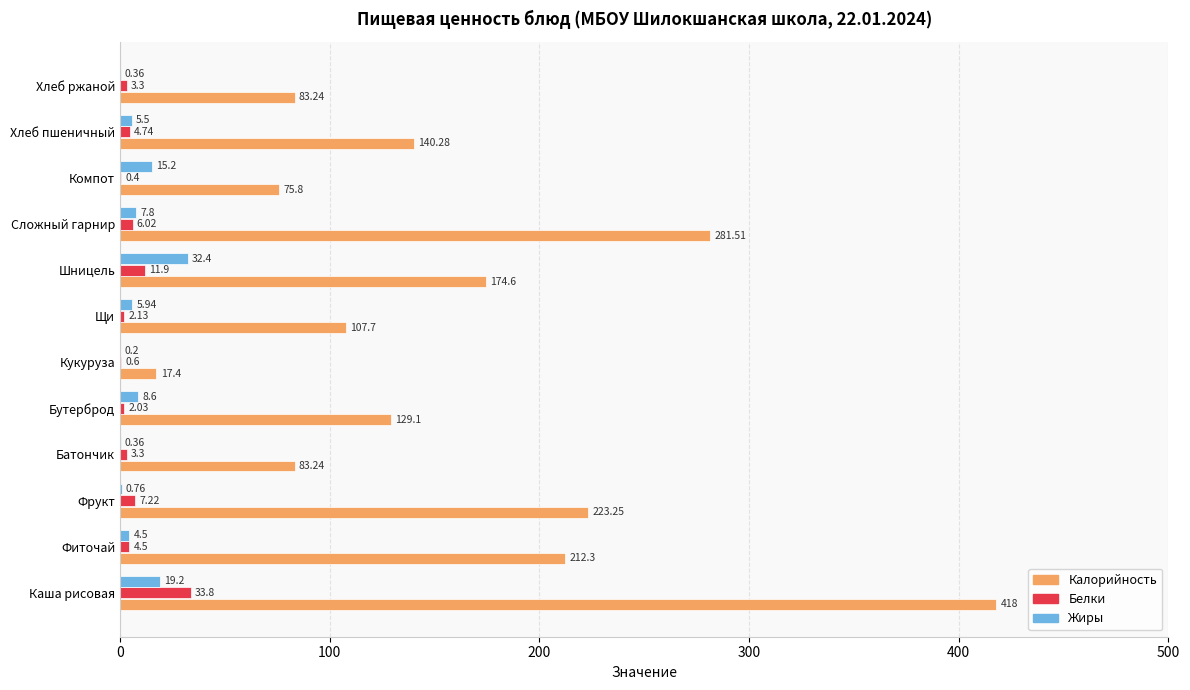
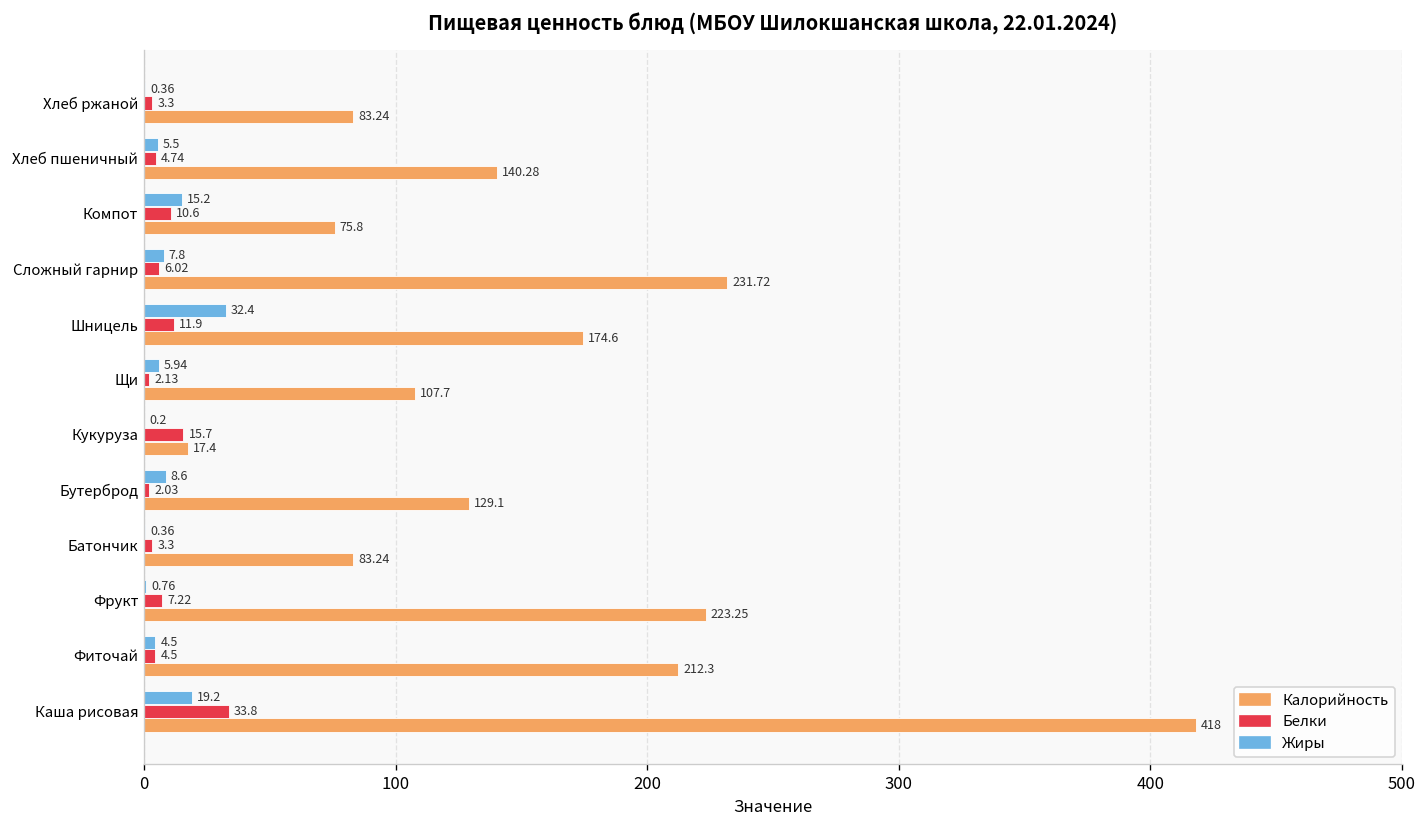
Белки, Компот: 0.4 -> 10.6
Калорийность, Сложный гарнир: 281.51 -> 231.72
Белки, Кукуруза: 0.6 -> 15.7
